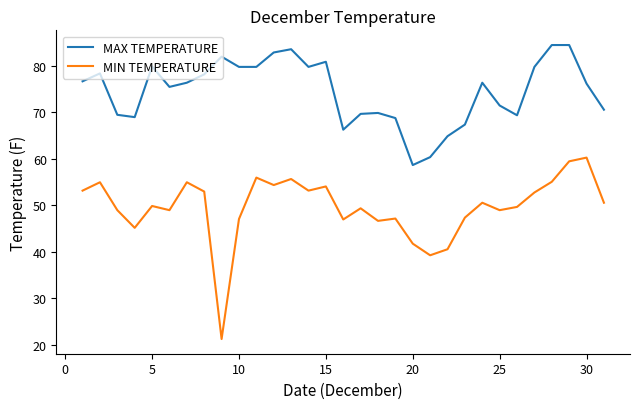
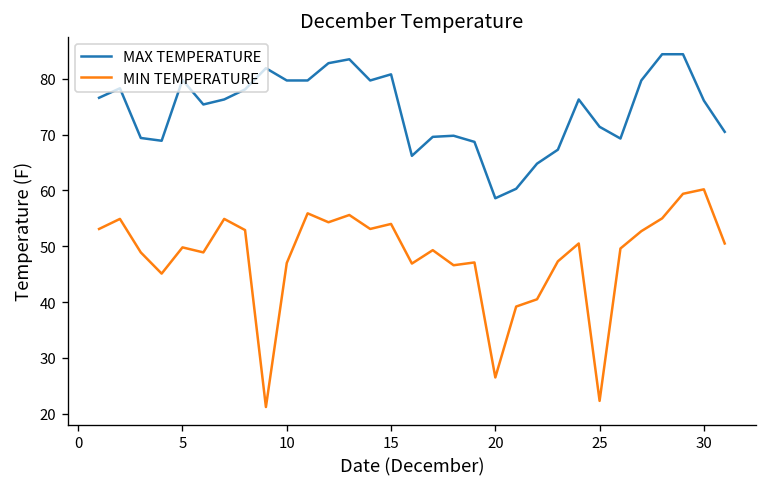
MIN TEMPERATURE, 20: 42 -> 27
MIN TEMPERATURE, 25: 49 -> 22
